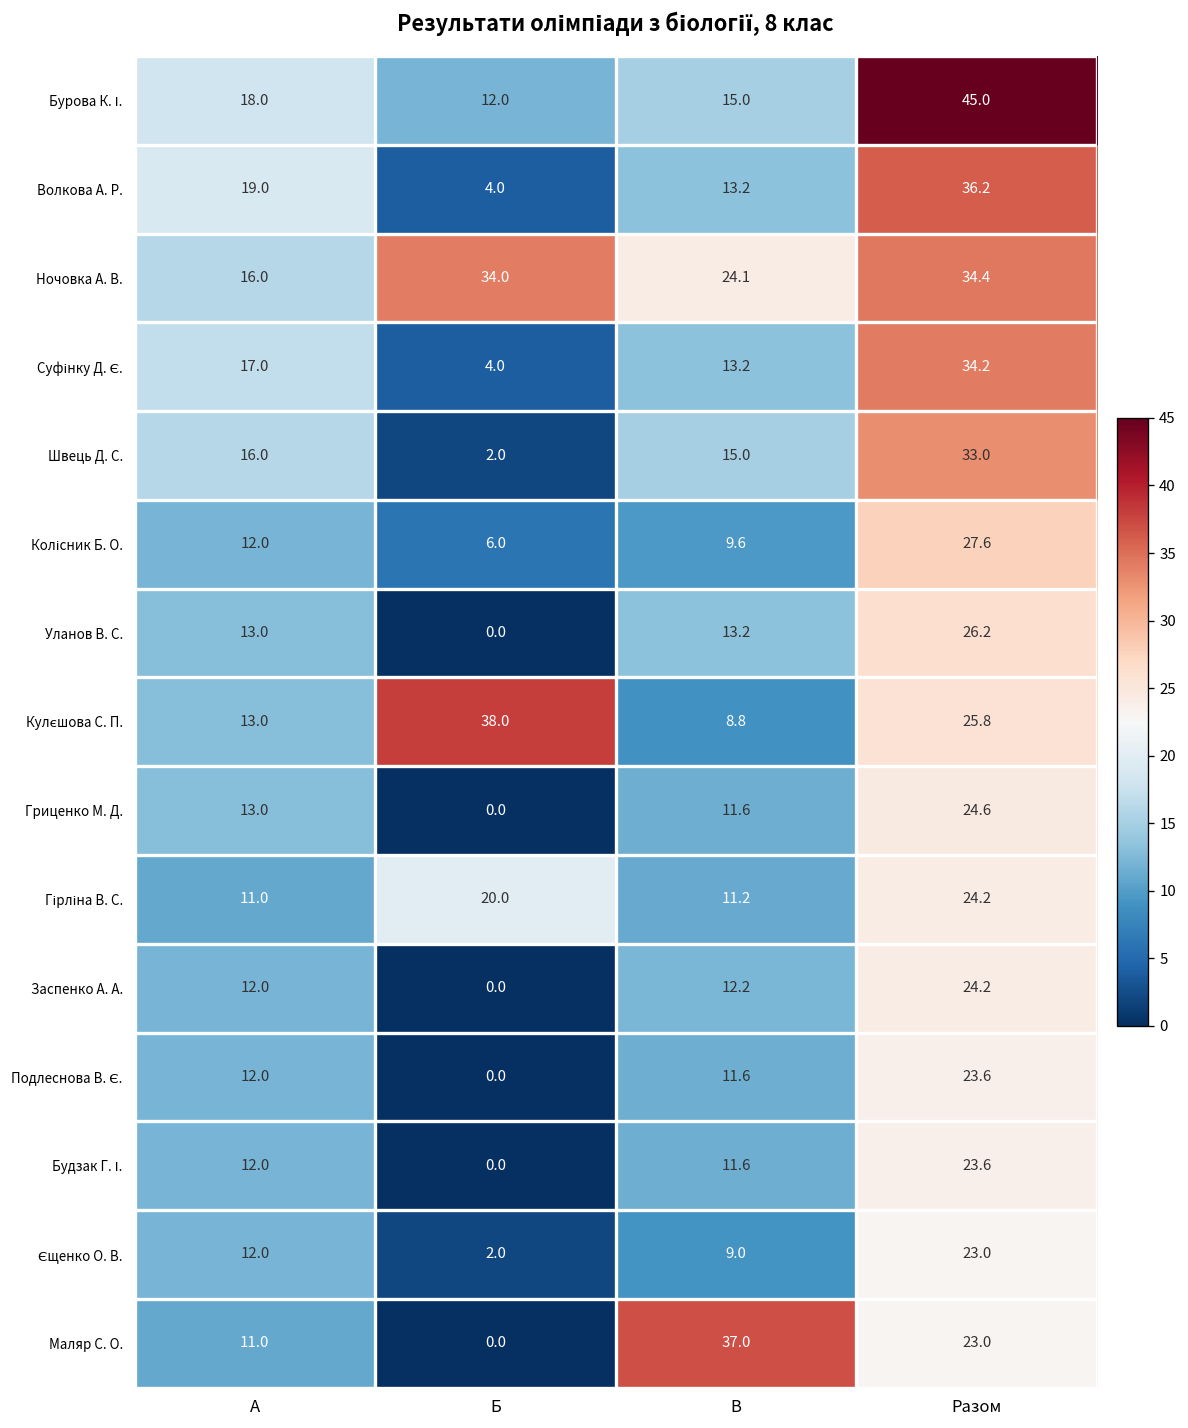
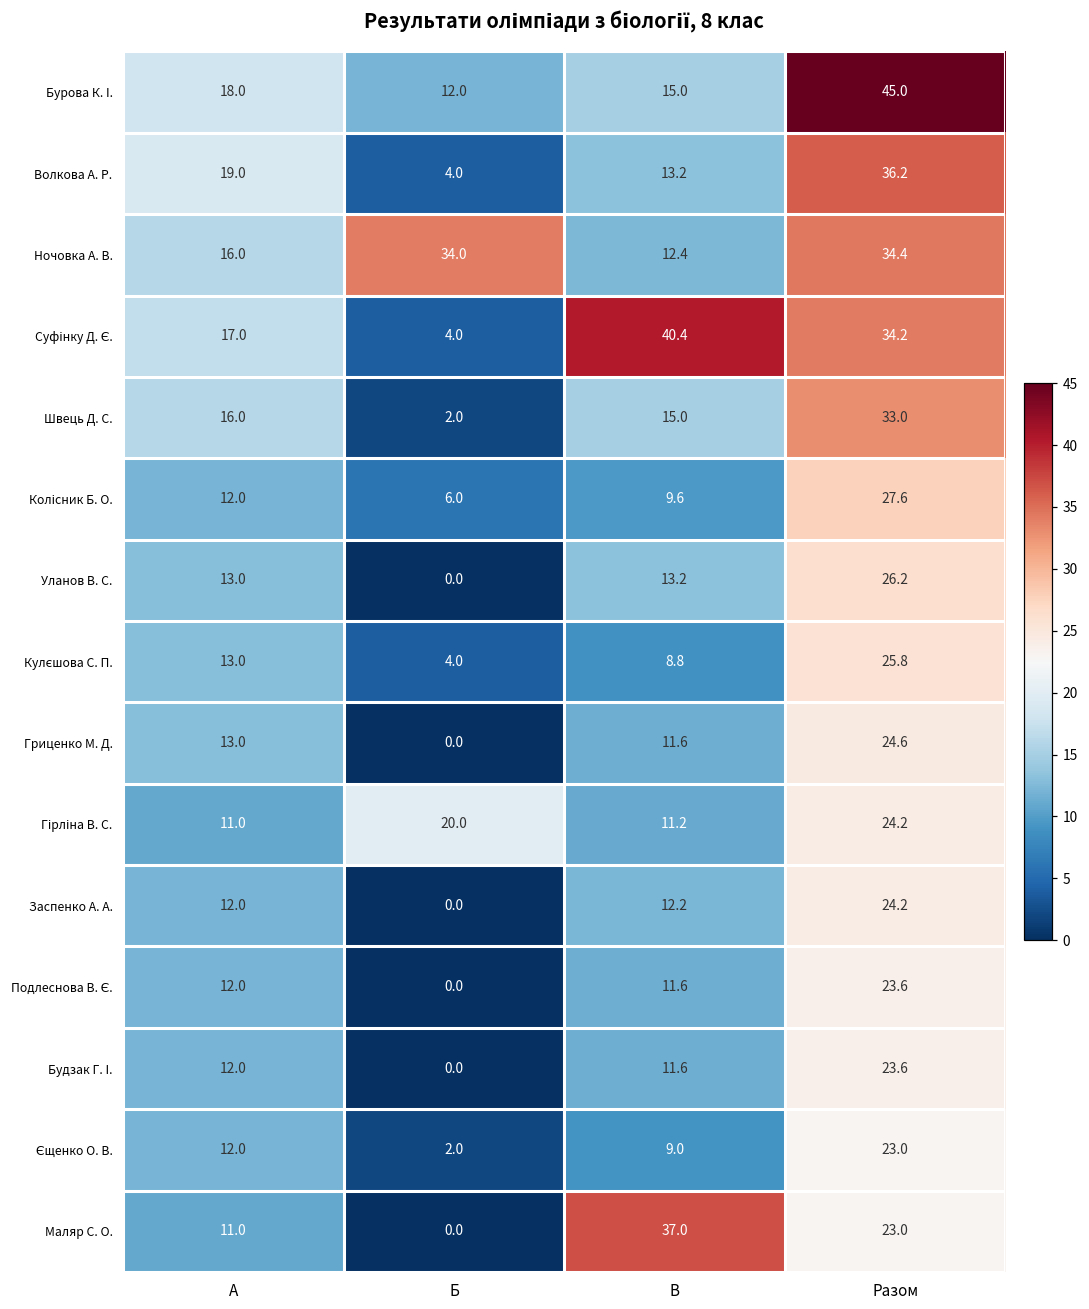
Ночовка А. В., В: 24.1 -> 12.4
Суфінку Д. Є., В: 13.2 -> 40.4
Кулєшова С. П., Б: 38.0 -> 4.0
